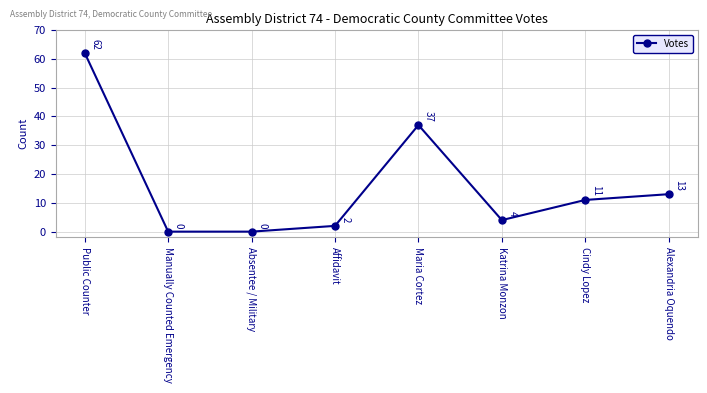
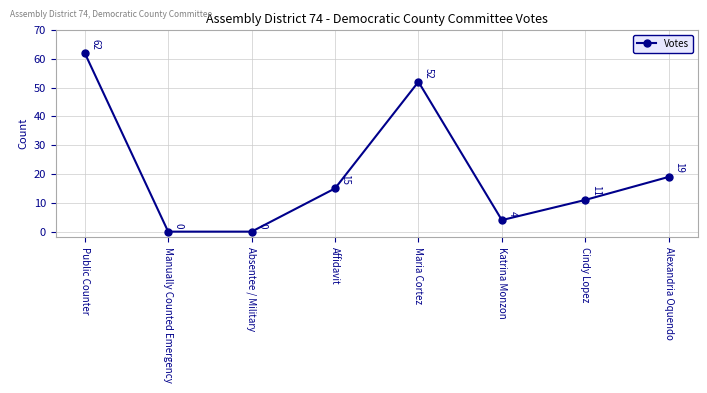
Affidavit: 2 -> 15
Maria Cortez: 37 -> 52
Alexandria Oquendo: 13 -> 19
